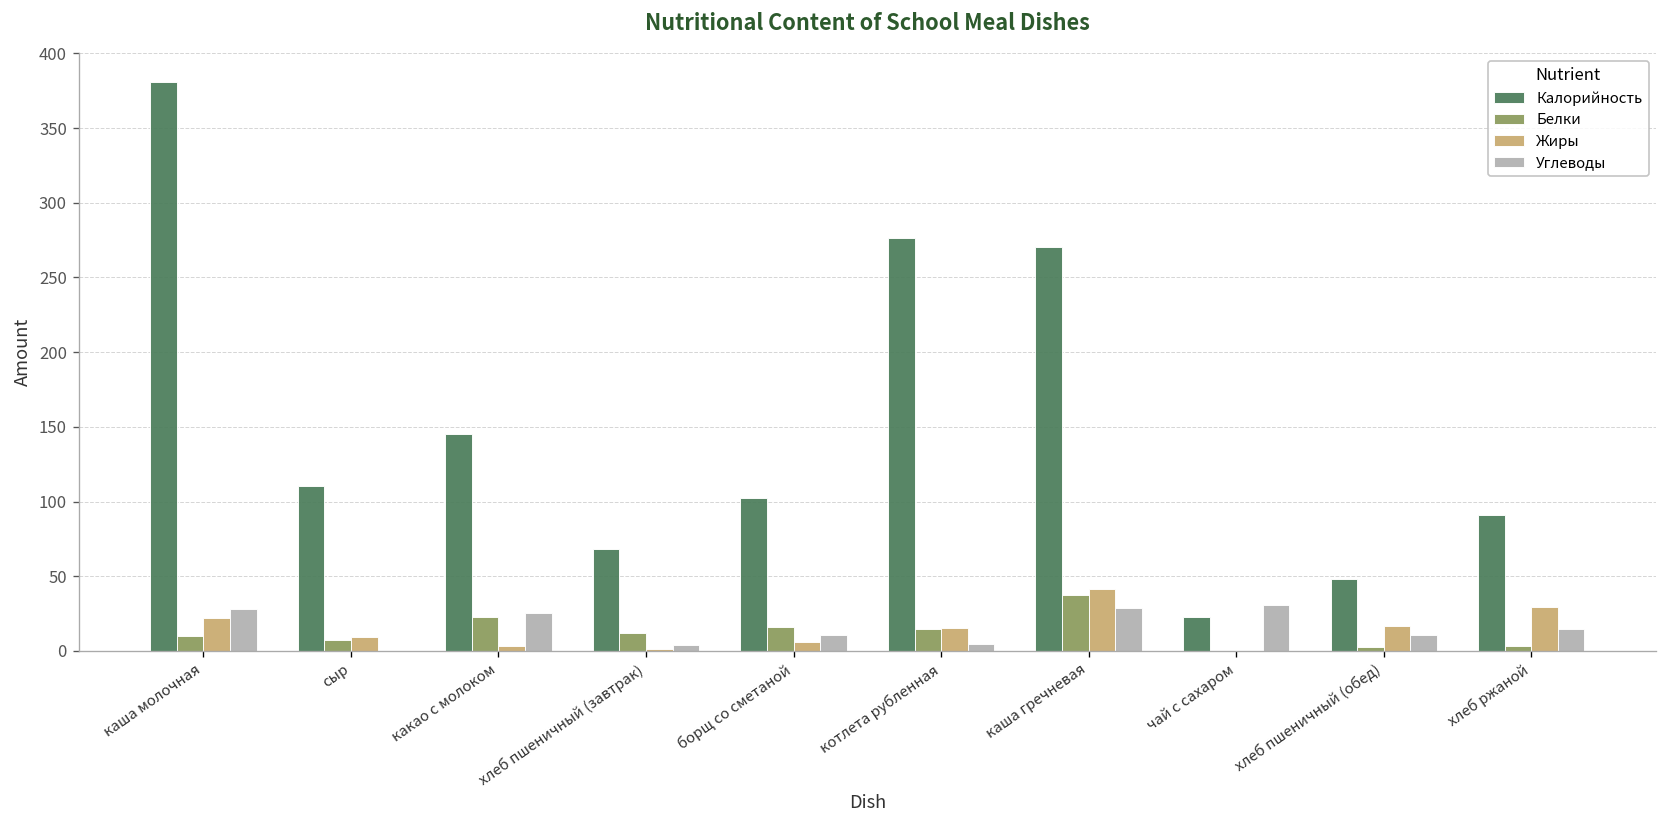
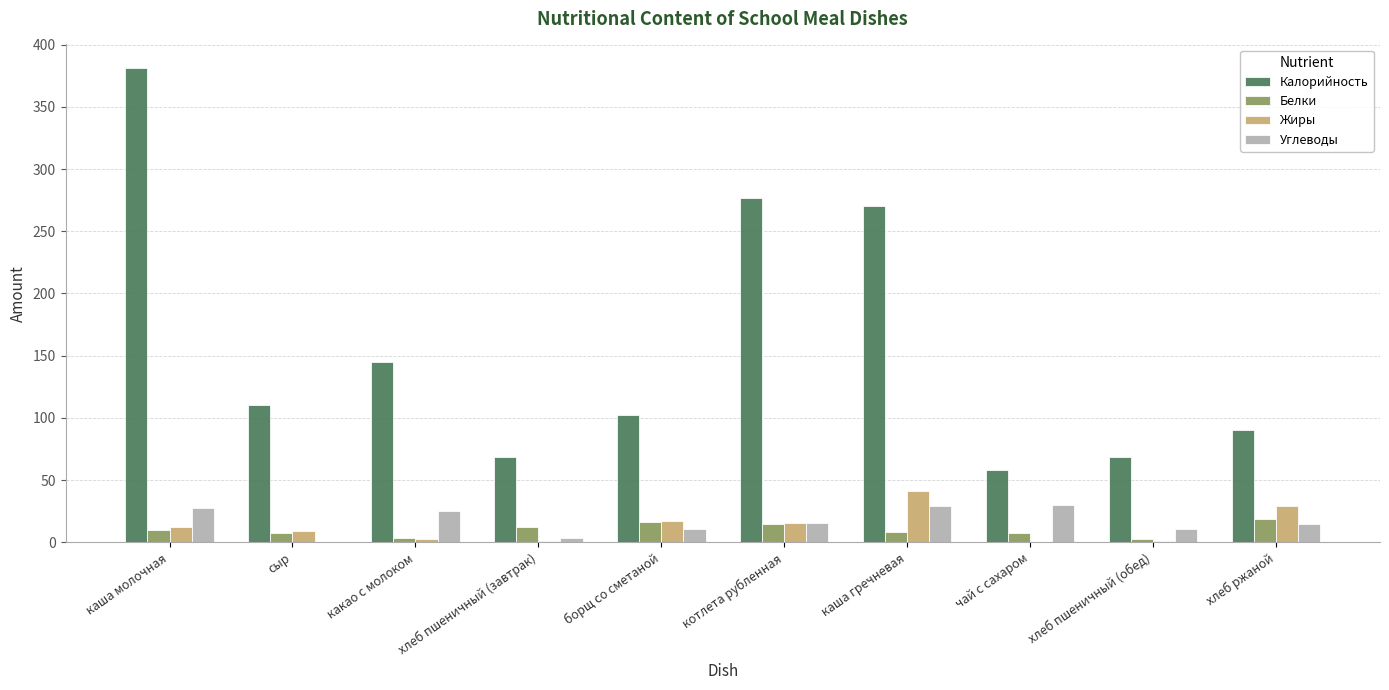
Жиры, каша молочная: 22 -> 12
Белки, какао с молоком: 23 -> 4
Жиры, борщ со сметаной: 6 -> 17
Углеводы, котлета рубленная: 5 -> 15
Белки, каша гречневая: 37 -> 9
Калорийность, чай с сахаром: 23 -> 58
Белки, чай с сахаром: 0 -> 8
Калорийность, хлеб пшеничный (обед): 48 -> 69
Жиры, хлеб пшеничный (обед): 17 -> 1
Белки, хлеб ржаной: 3 -> 19
